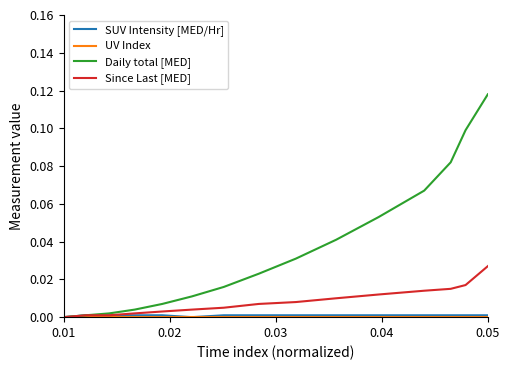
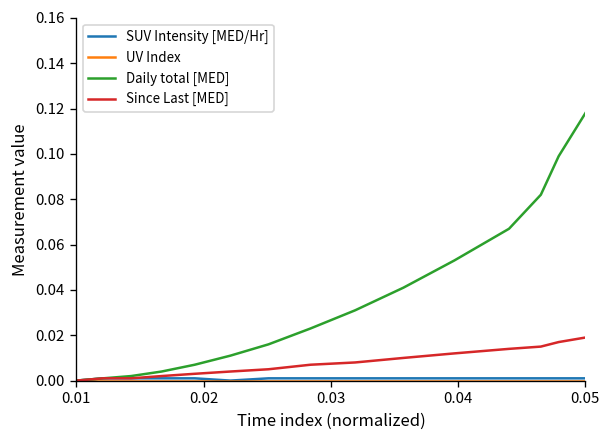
Since Last [MED], 0.05: 0.027 -> 0.019
